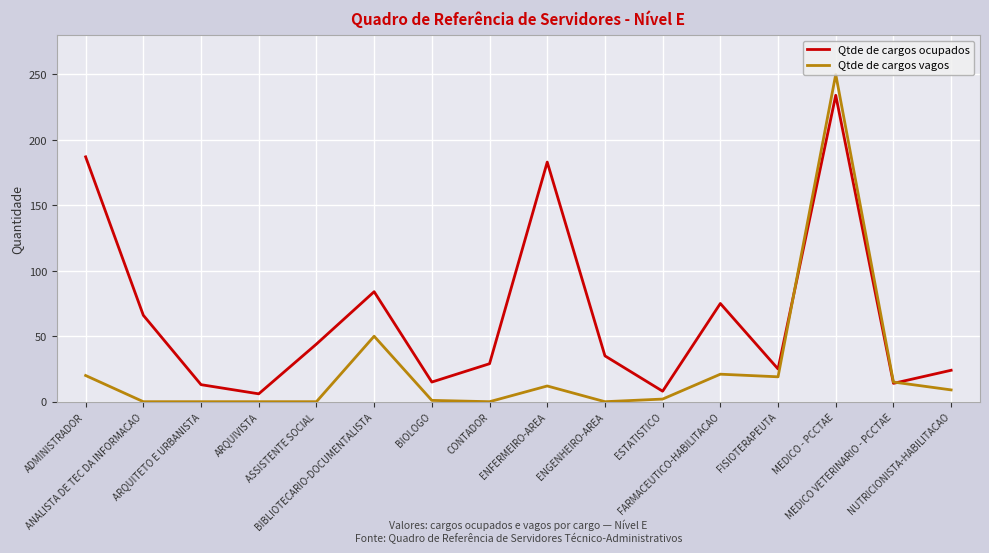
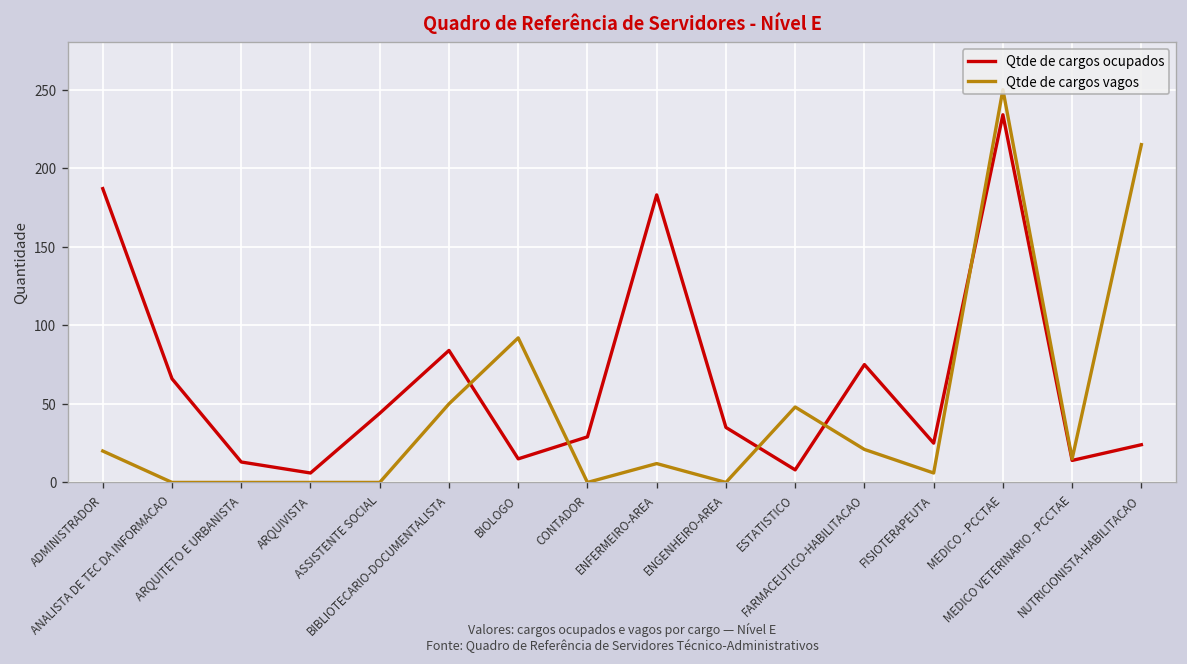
Qtde de cargos vagos, BIOLOGO: 1 -> 92
Qtde de cargos vagos, ESTATISTICO: 2 -> 48
Qtde de cargos vagos, FISIOTERAPEUTA: 19 -> 6
Qtde de cargos vagos, NUTRICIONISTA-HABILITACAO: 9 -> 215
